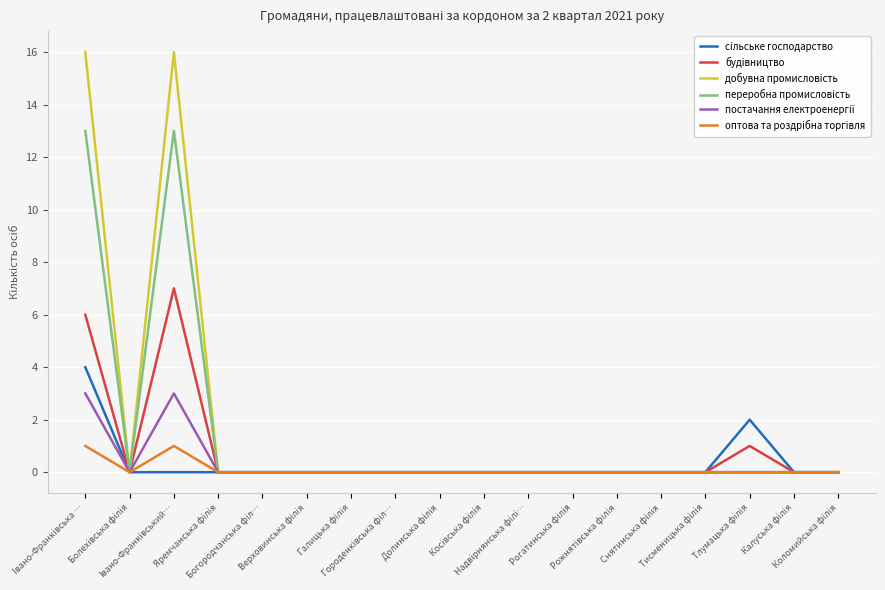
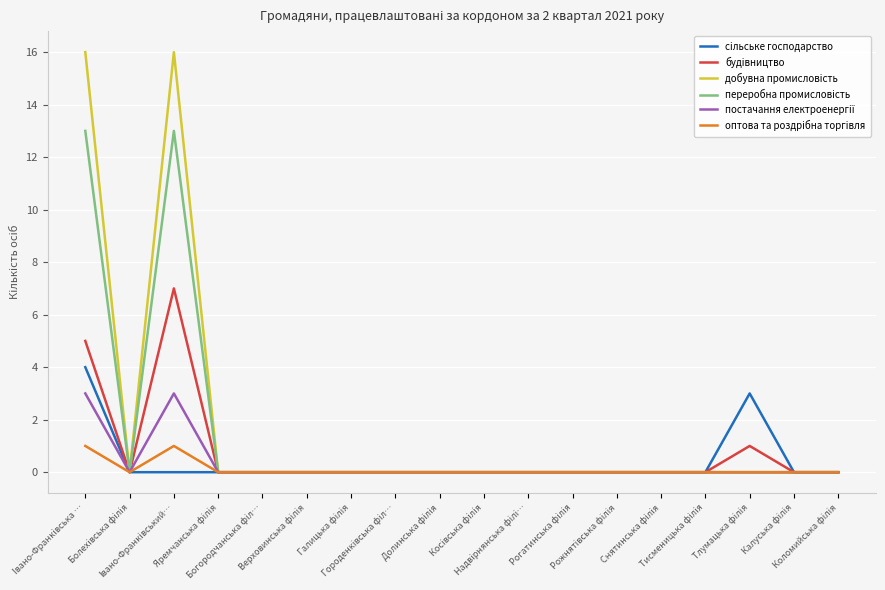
будівництво, Івано-Франківська …: 6 -> 5
сільське господарство, Тлумацька філія: 2 -> 3
